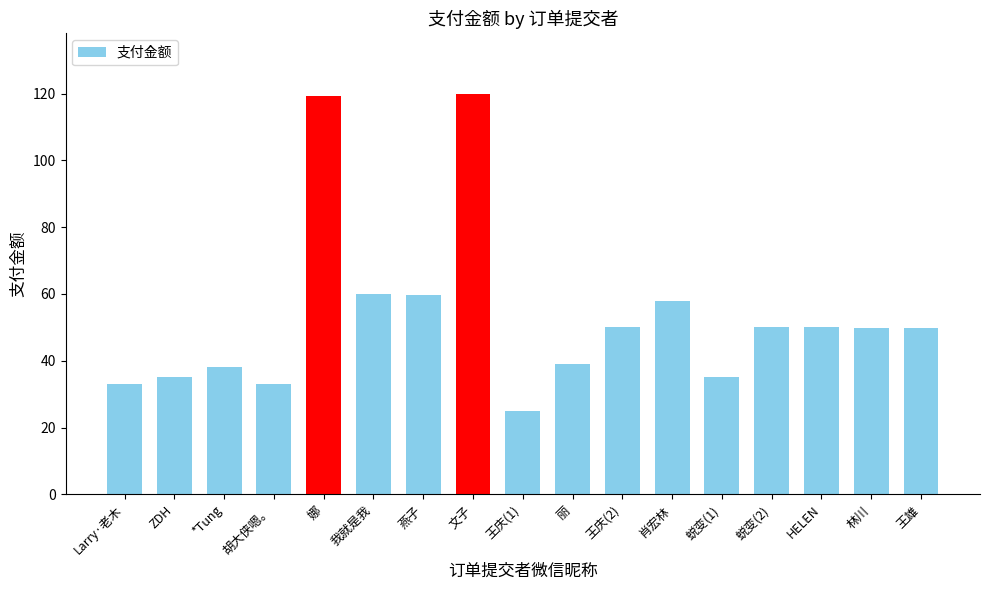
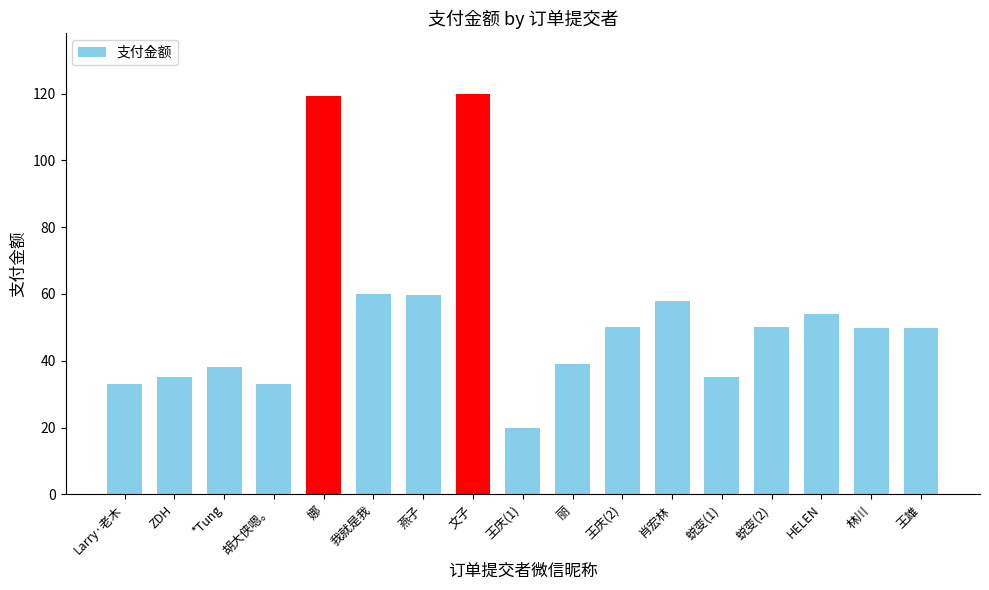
王庆(1): 25 -> 20
HELEN: 50 -> 54
